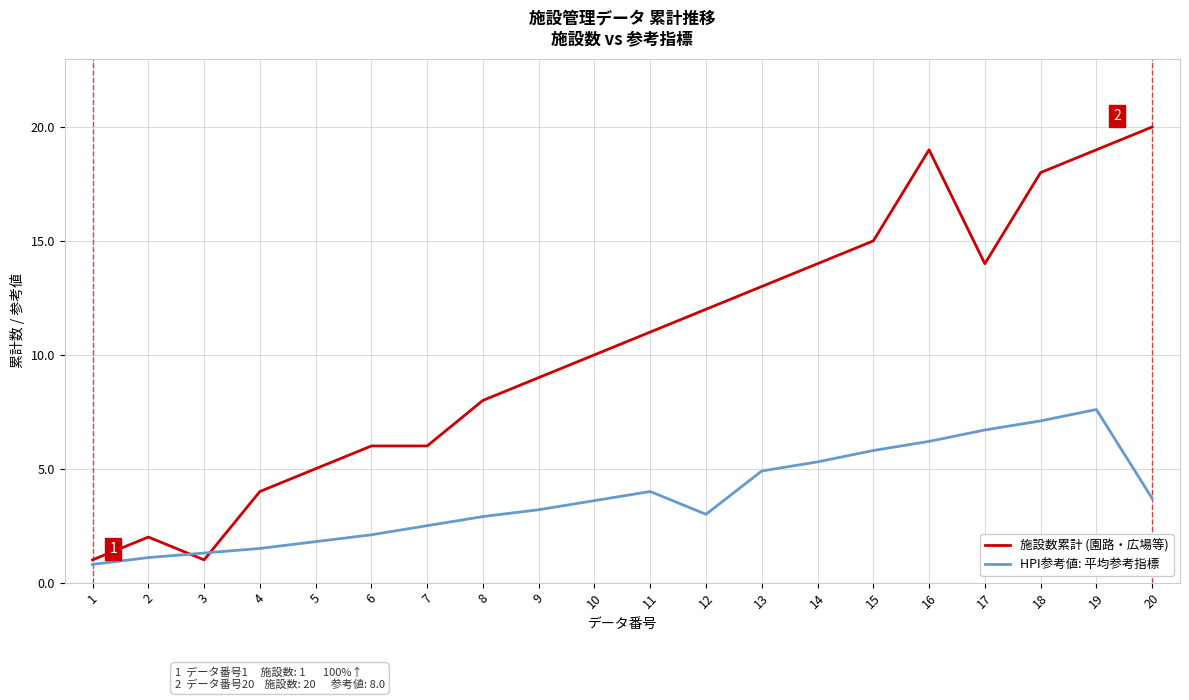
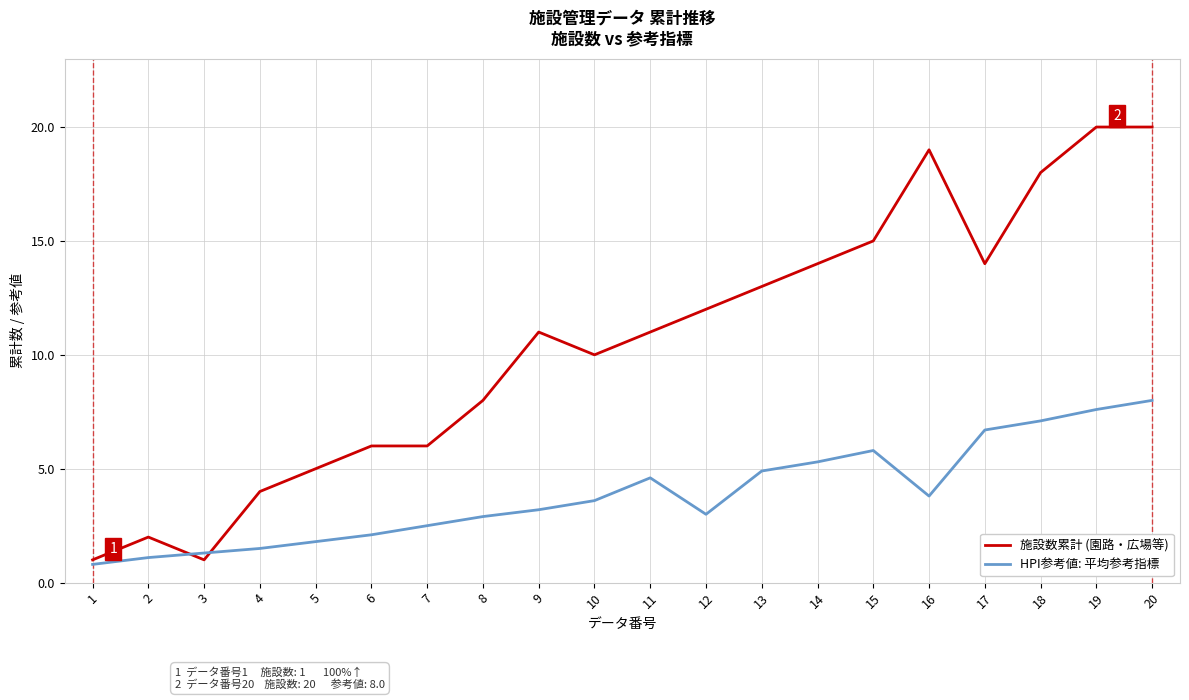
施設数累計 (園路・広場等), 9: 9 -> 11
HPI参考値: 平均参考指標, 11: 4.0 -> 4.6
HPI参考値: 平均参考指標, 16: 6.2 -> 3.8
施設数累計 (園路・広場等), 19: 19 -> 20
HPI参考値: 平均参考指標, 20: 3.7 -> 8.0
